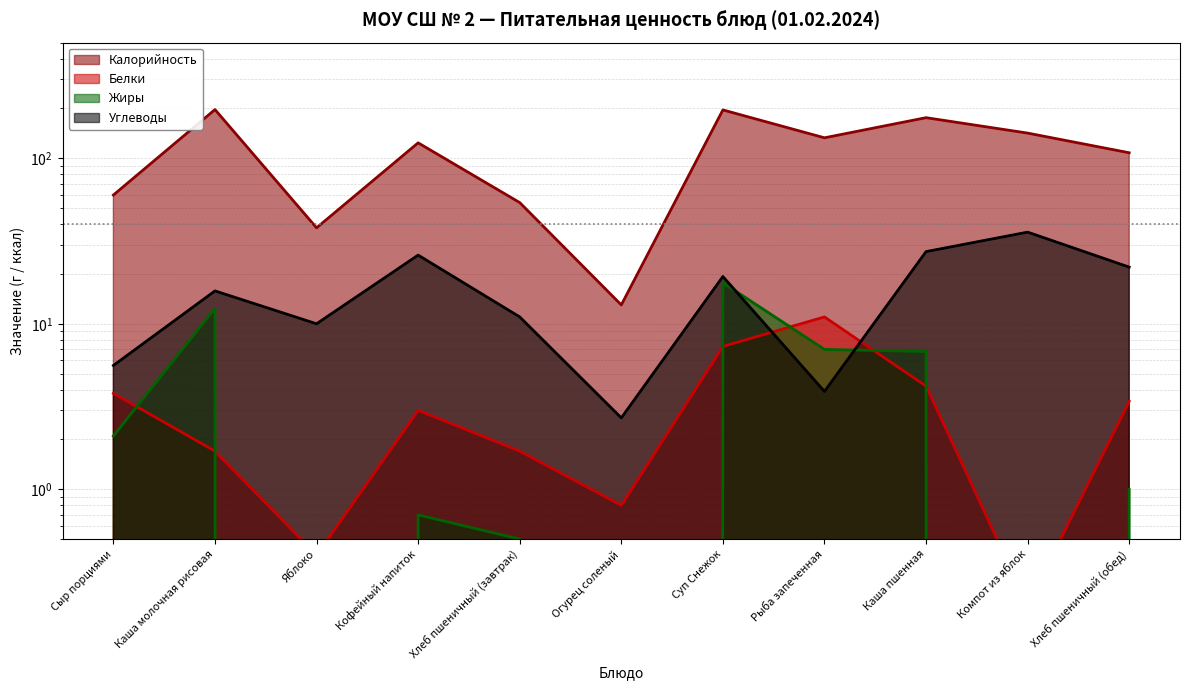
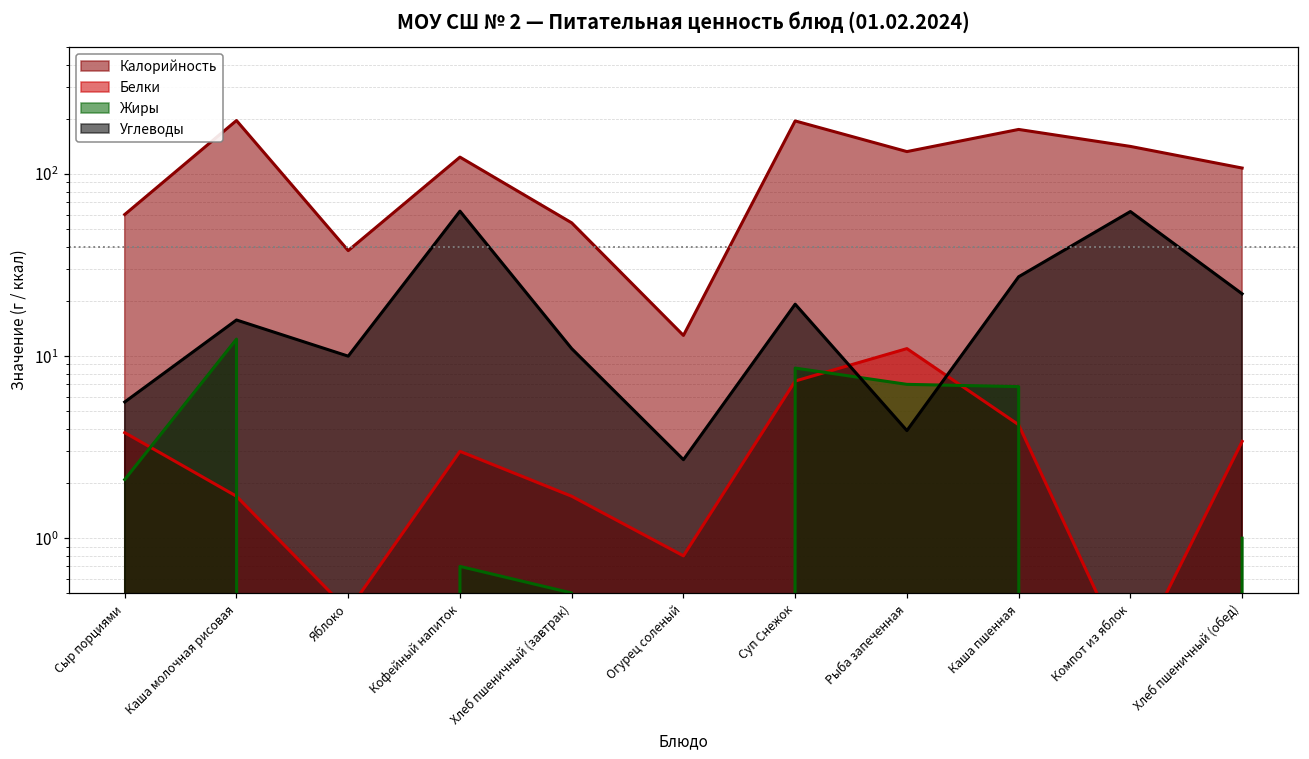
Углеводы, Кофейный напиток: 26 -> 63
Жиры, Суп Снежок: 18 -> 9
Углеводы, Компот из яблок: 36 -> 62
